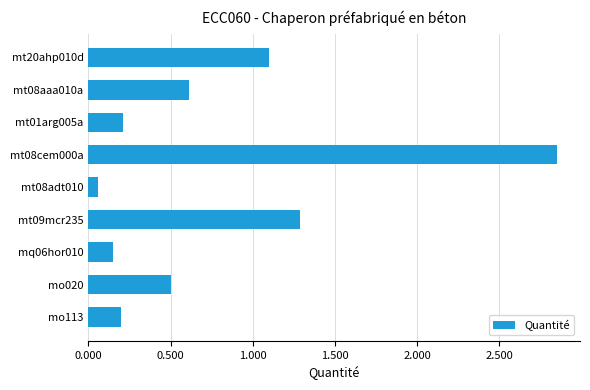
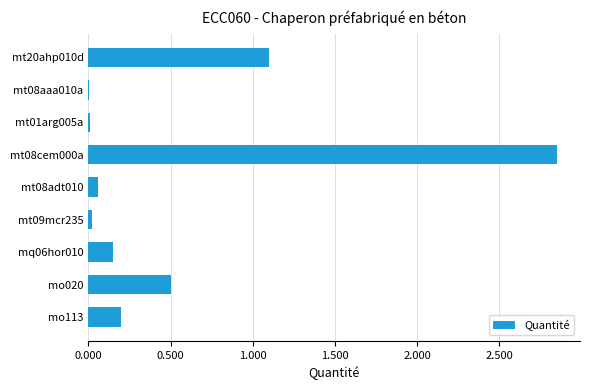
mt08aaa010a: 0.61 -> 0.01
mt01arg005a: 0.21 -> 0.01
mt09mcr235: 1.29 -> 0.02
